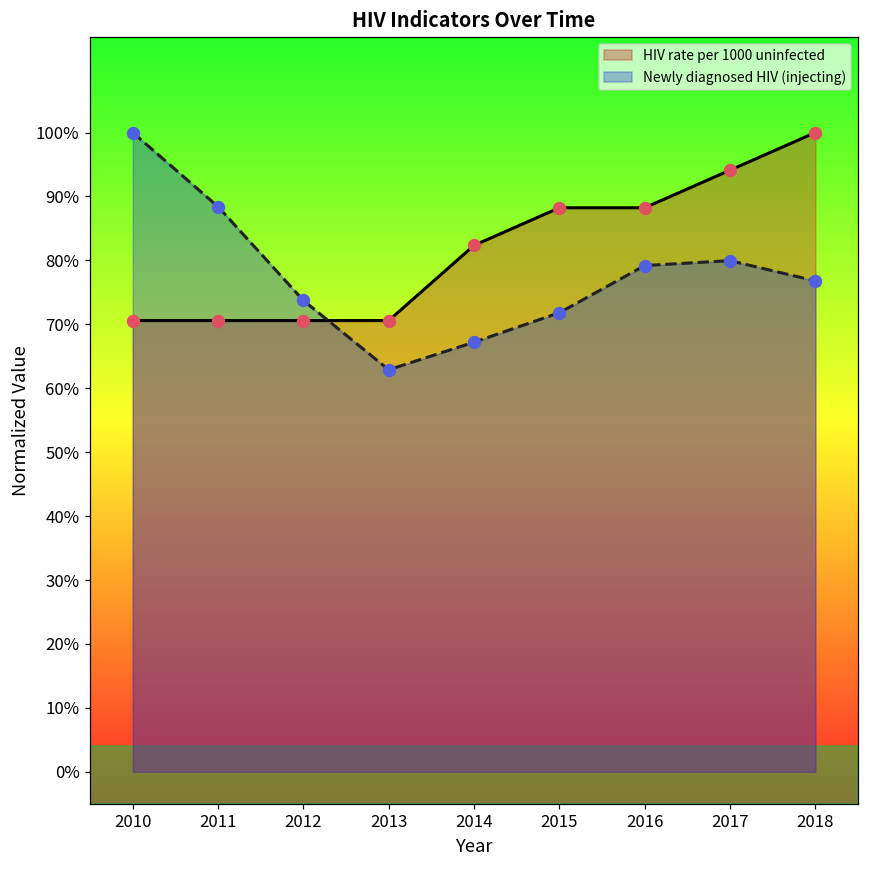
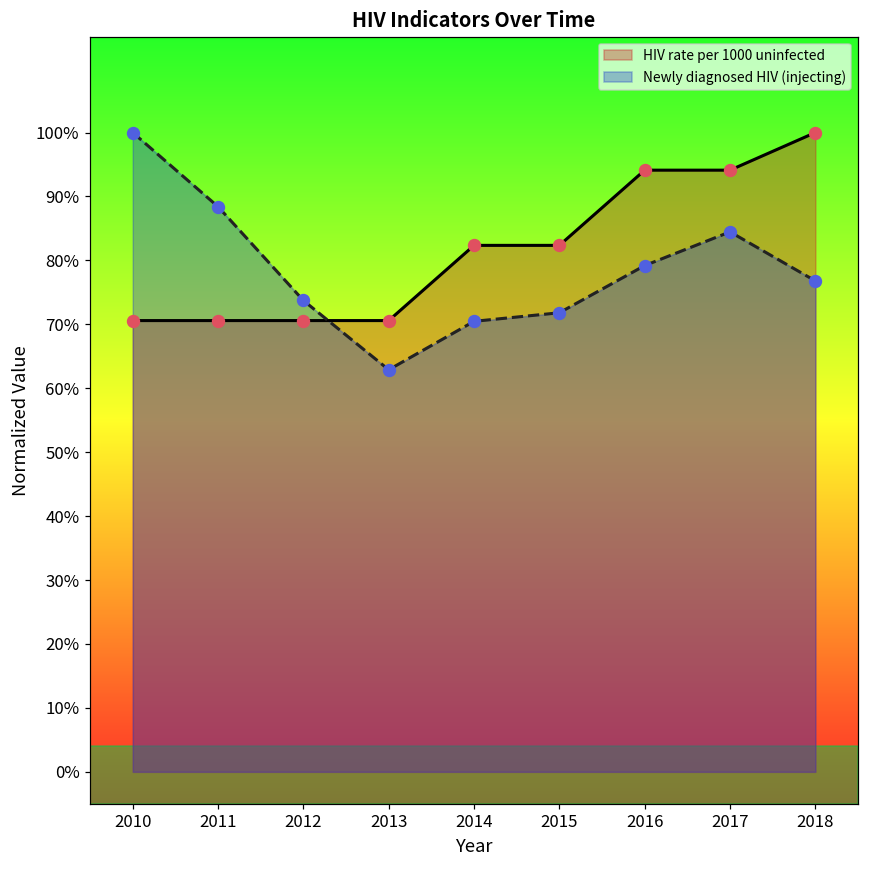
Newly diagnosed HIV (injecting), 2014: 67% -> 70%
HIV rate per 1000 uninfected, 2015: 88% -> 82%
HIV rate per 1000 uninfected, 2016: 88% -> 94%
Newly diagnosed HIV (injecting), 2017: 80% -> 84%
